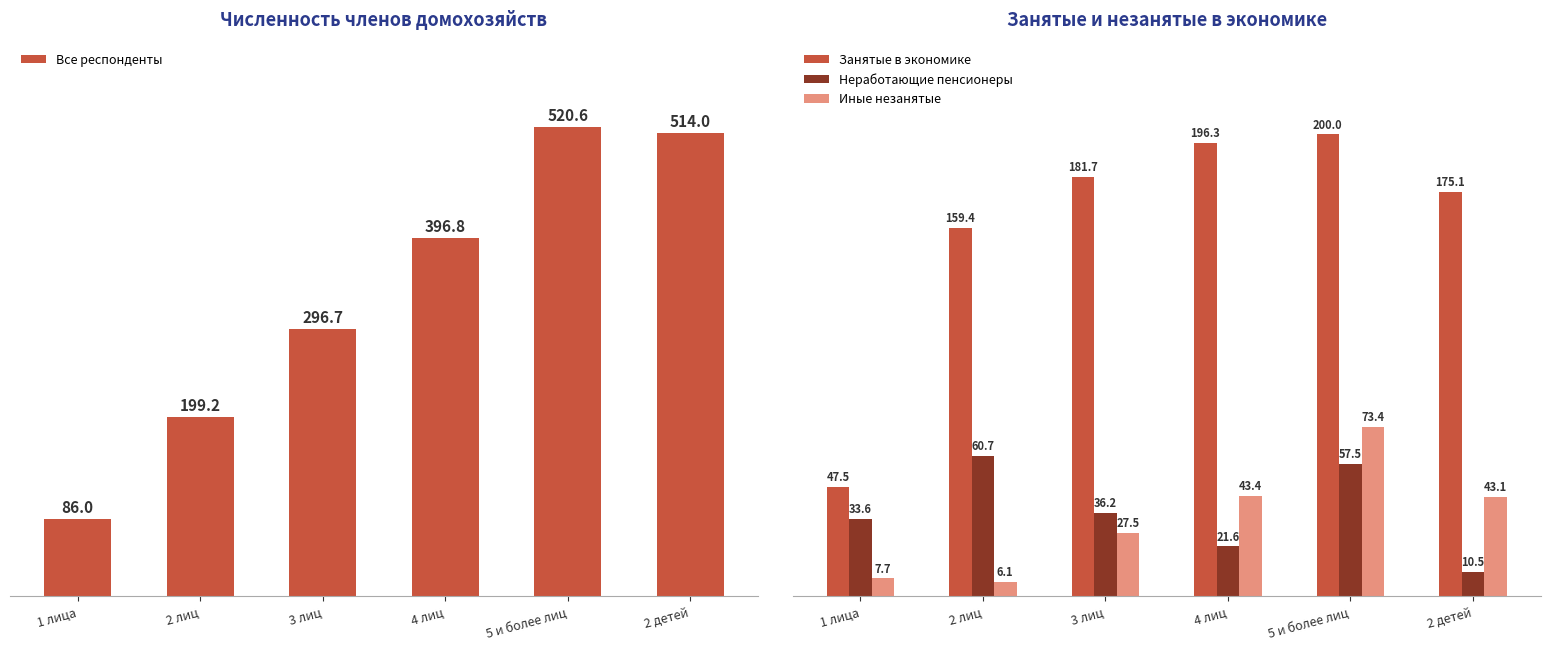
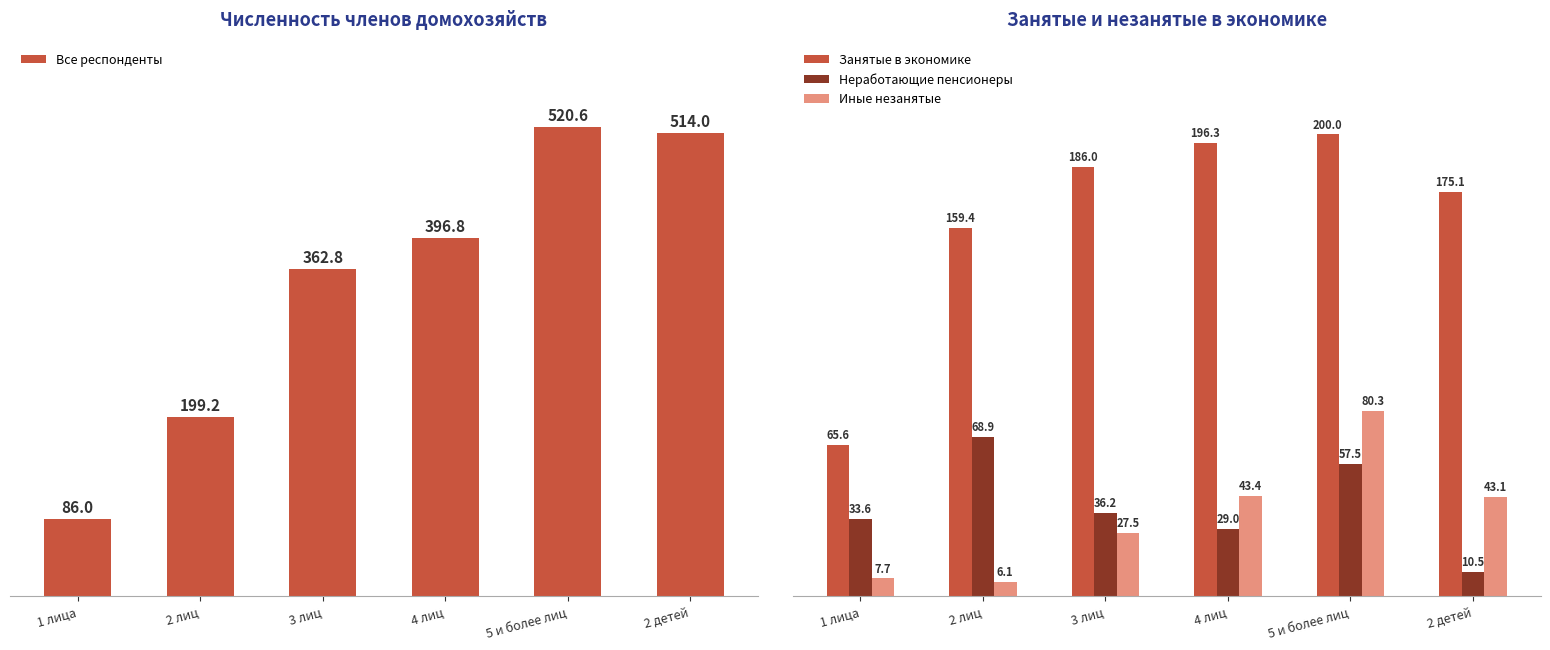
Численность членов домохозяйств, 3 лиц: 296.7 -> 362.8
Занятые и незанятые в экономике, Занятые в экономике, 1 лица: 47.5 -> 65.6
Занятые и незанятые в экономике, Неработающие пенсионеры, 2 лиц: 60.7 -> 68.9
Занятые и незанятые в экономике, Занятые в экономике, 3 лиц: 181.7 -> 186.0
Занятые и незанятые в экономике, Неработающие пенсионеры, 4 лиц: 21.6 -> 29.0
Занятые и незанятые в экономике, Иные незанятые, 5 и более лиц: 73.4 -> 80.3
